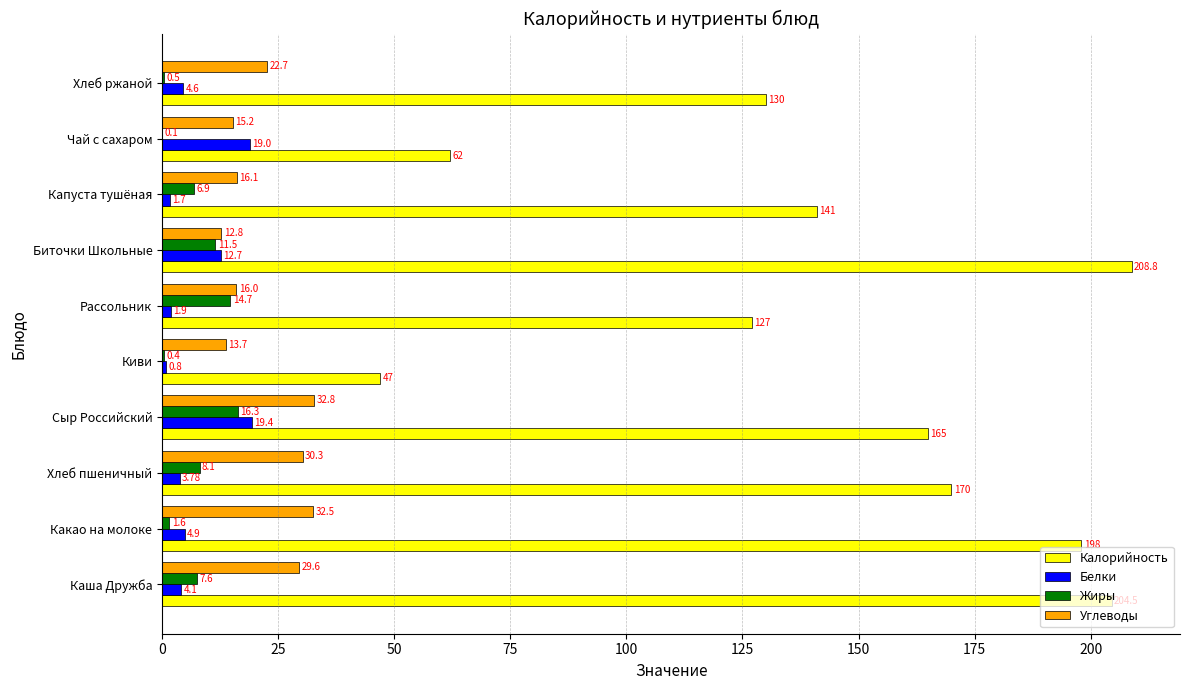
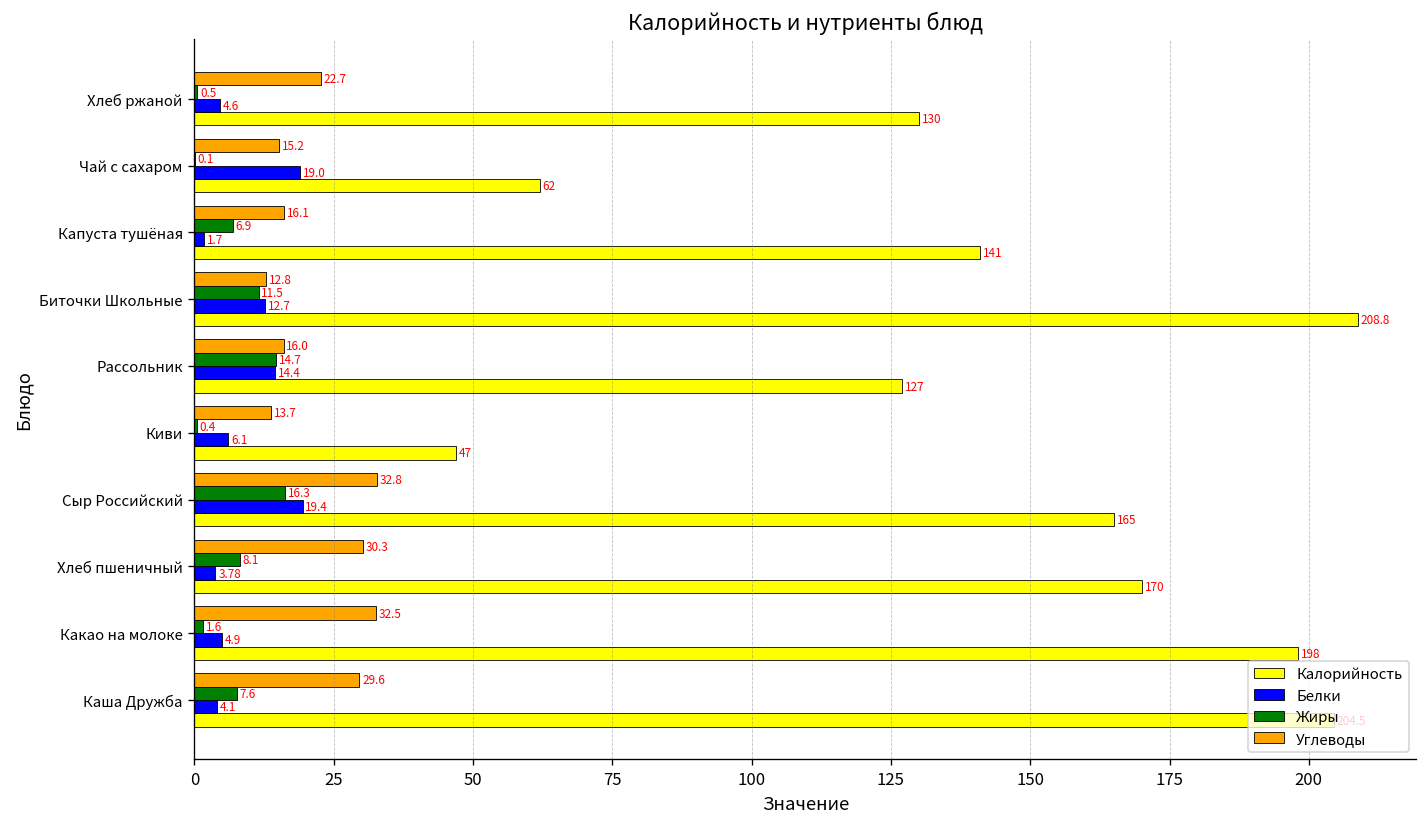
Белки, Рассольник: 1.9 -> 14.4
Белки, Киви: 0.8 -> 6.1
